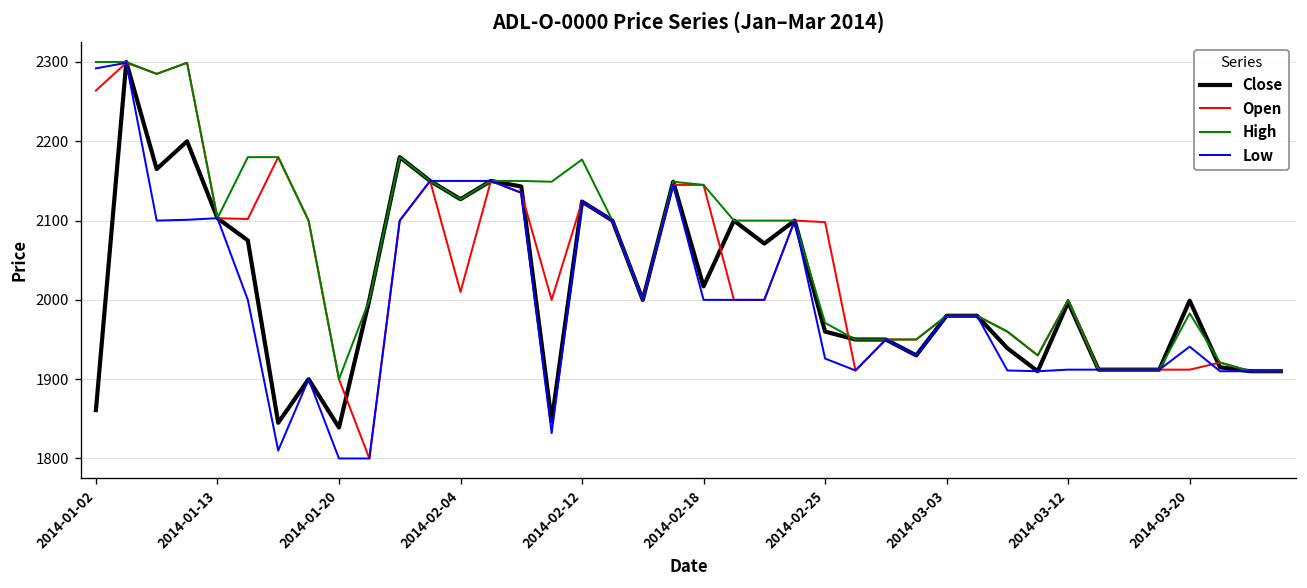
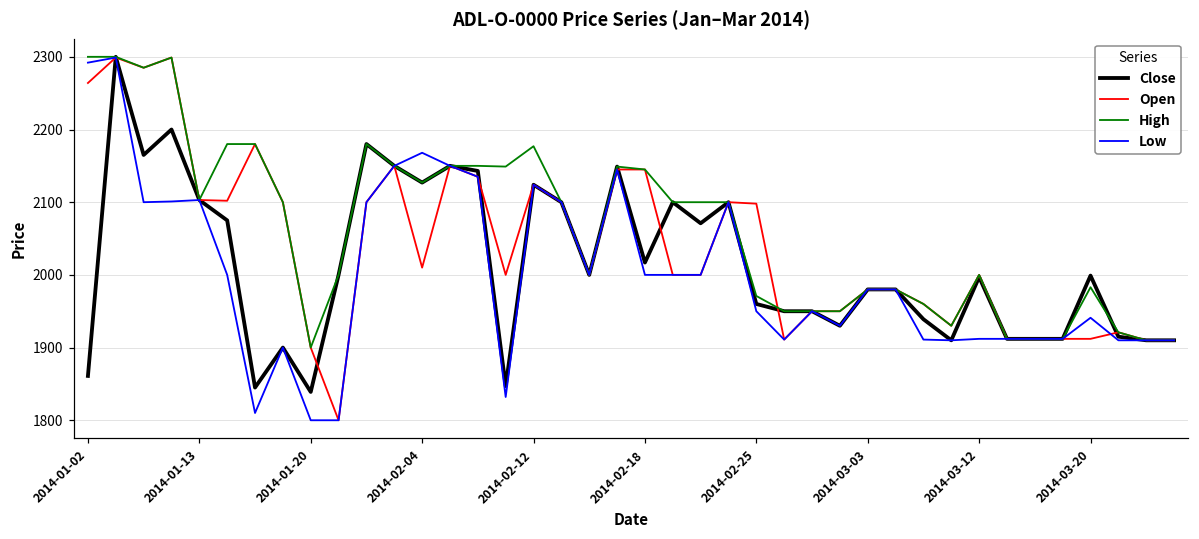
Low, 2014-02-04: 2150 -> 2170
Low, 2014-02-25: 1930 -> 1950
